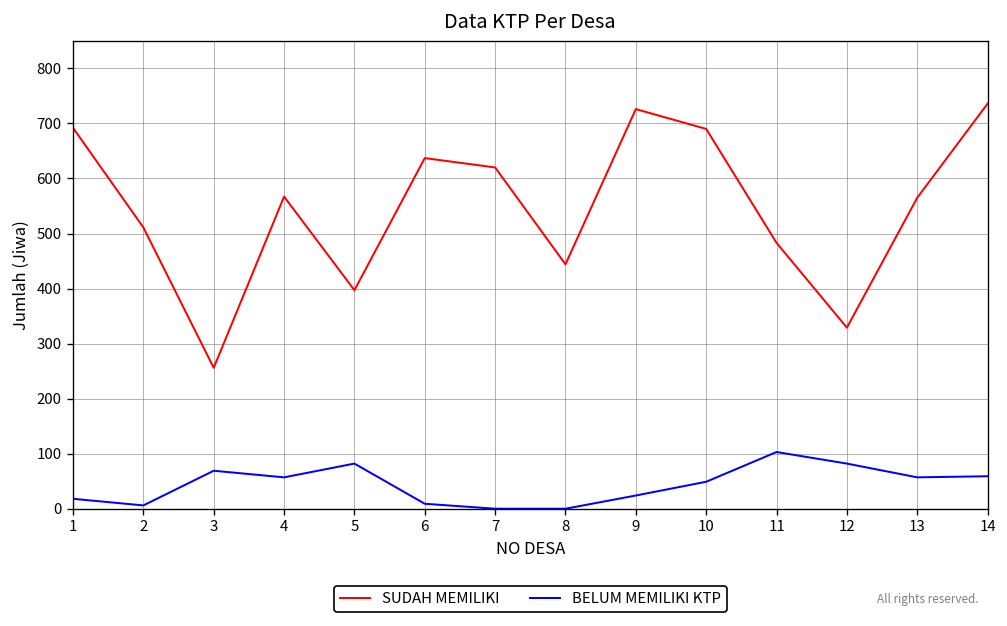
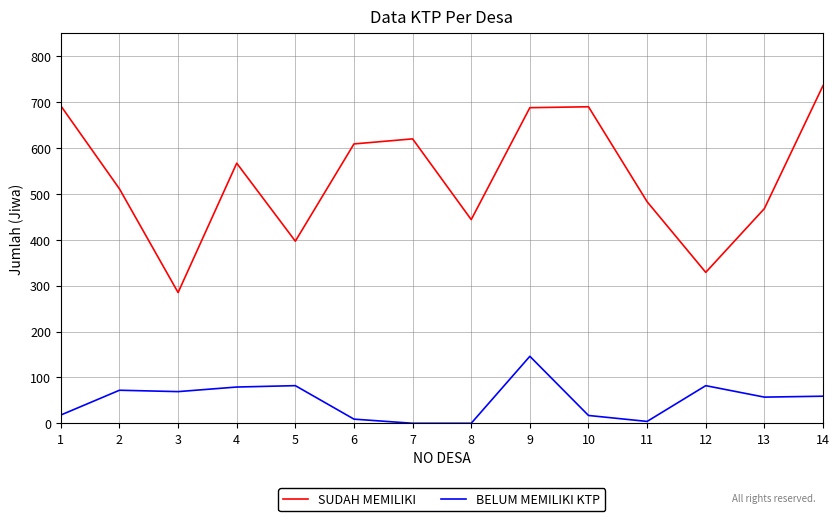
BELUM MEMILIKI KTP, 2: 10 -> 70
SUDAH MEMILIKI, 3: 260 -> 290
BELUM MEMILIKI KTP, 4: 60 -> 80
SUDAH MEMILIKI, 6: 640 -> 610
SUDAH MEMILIKI, 9: 730 -> 690
BELUM MEMILIKI KTP, 9: 20 -> 150
BELUM MEMILIKI KTP, 10: 50 -> 20
BELUM MEMILIKI KTP, 11: 100 -> 0
SUDAH MEMILIKI, 13: 570 -> 470
